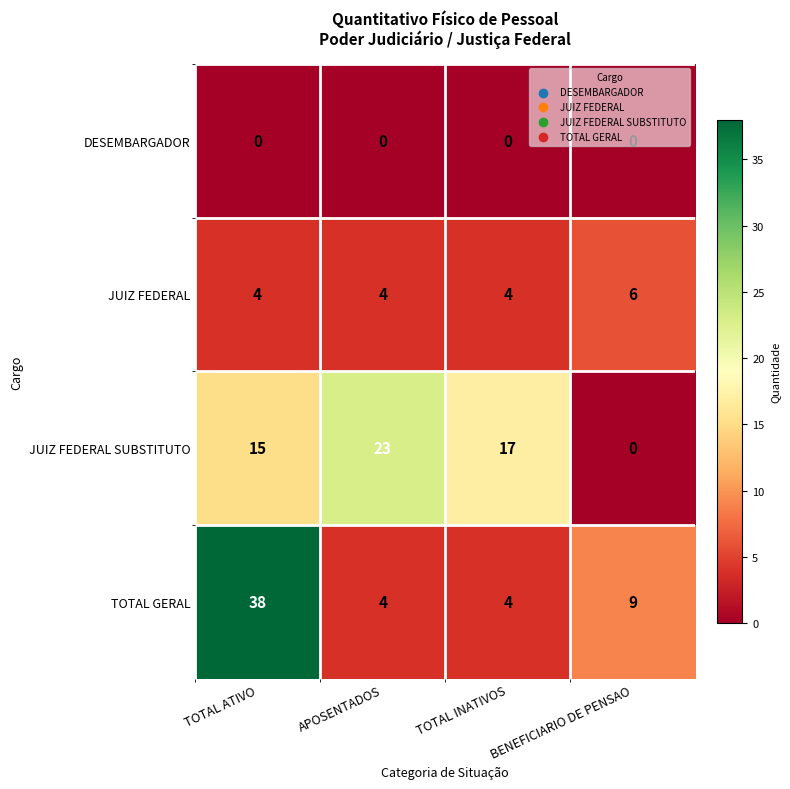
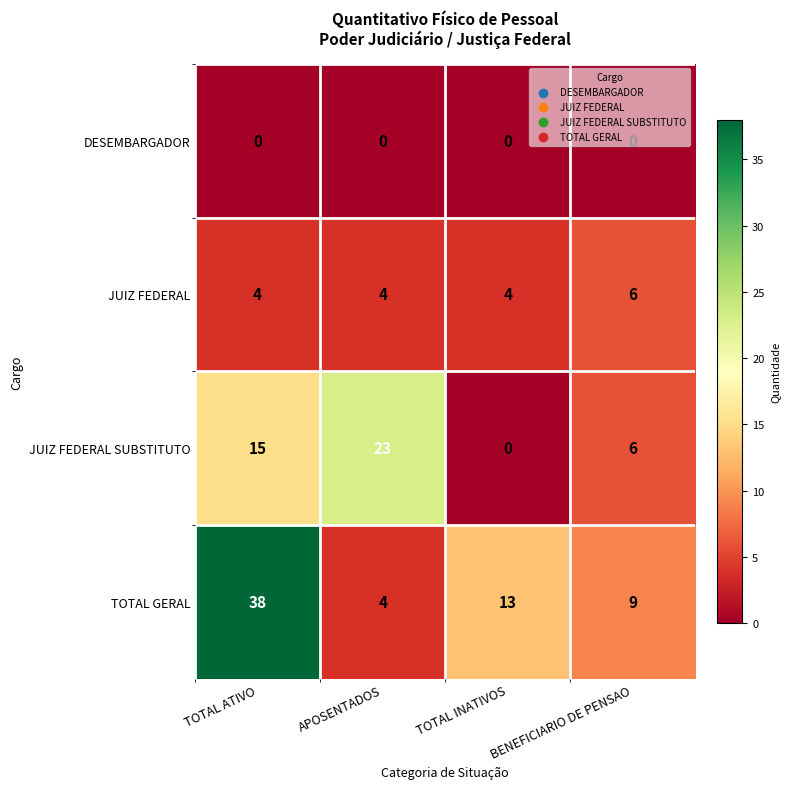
JUIZ FEDERAL SUBSTITUTO, TOTAL INATIVOS: 17 -> 0
JUIZ FEDERAL SUBSTITUTO, BENEFICIARIO DE PENSAO: 0 -> 6
TOTAL GERAL, TOTAL INATIVOS: 4 -> 13
